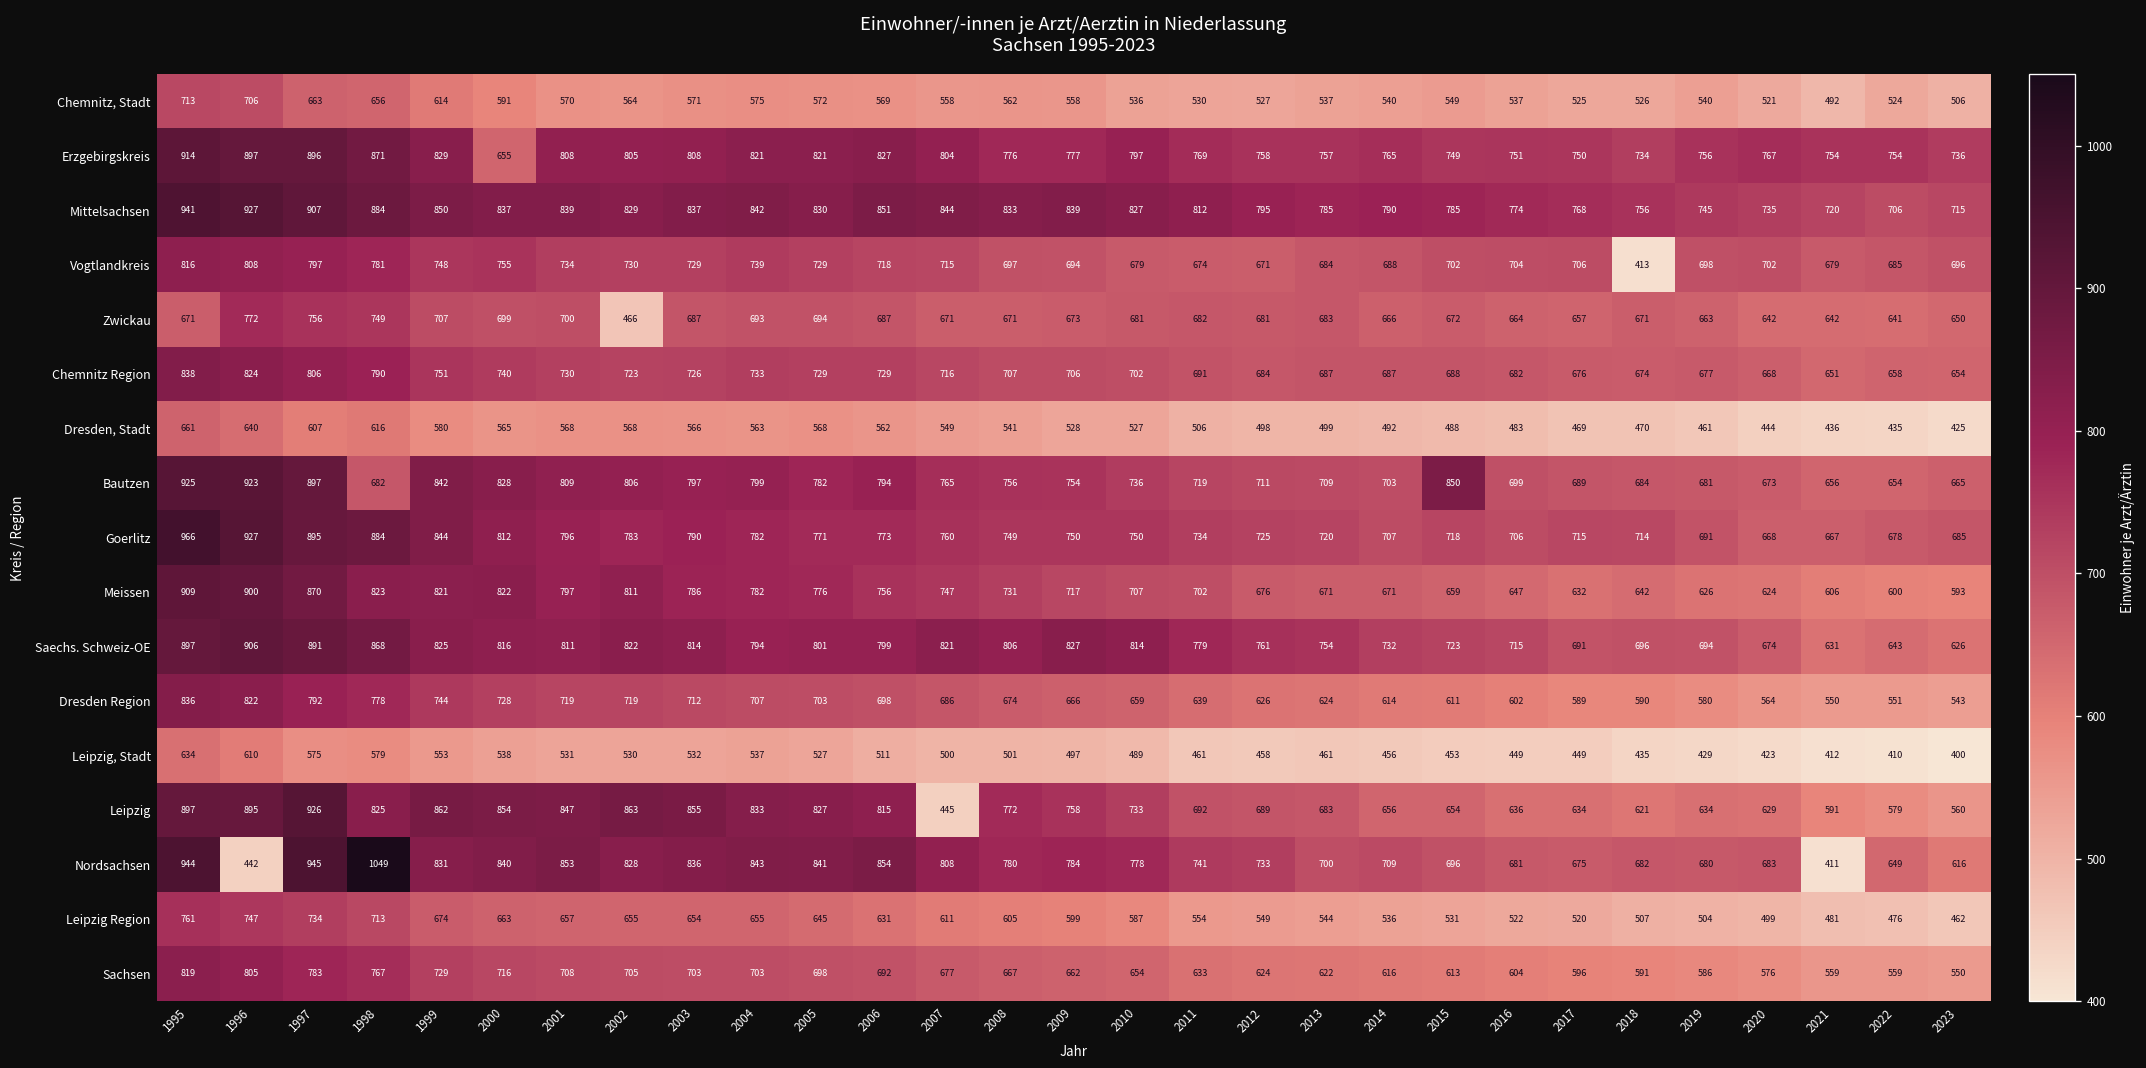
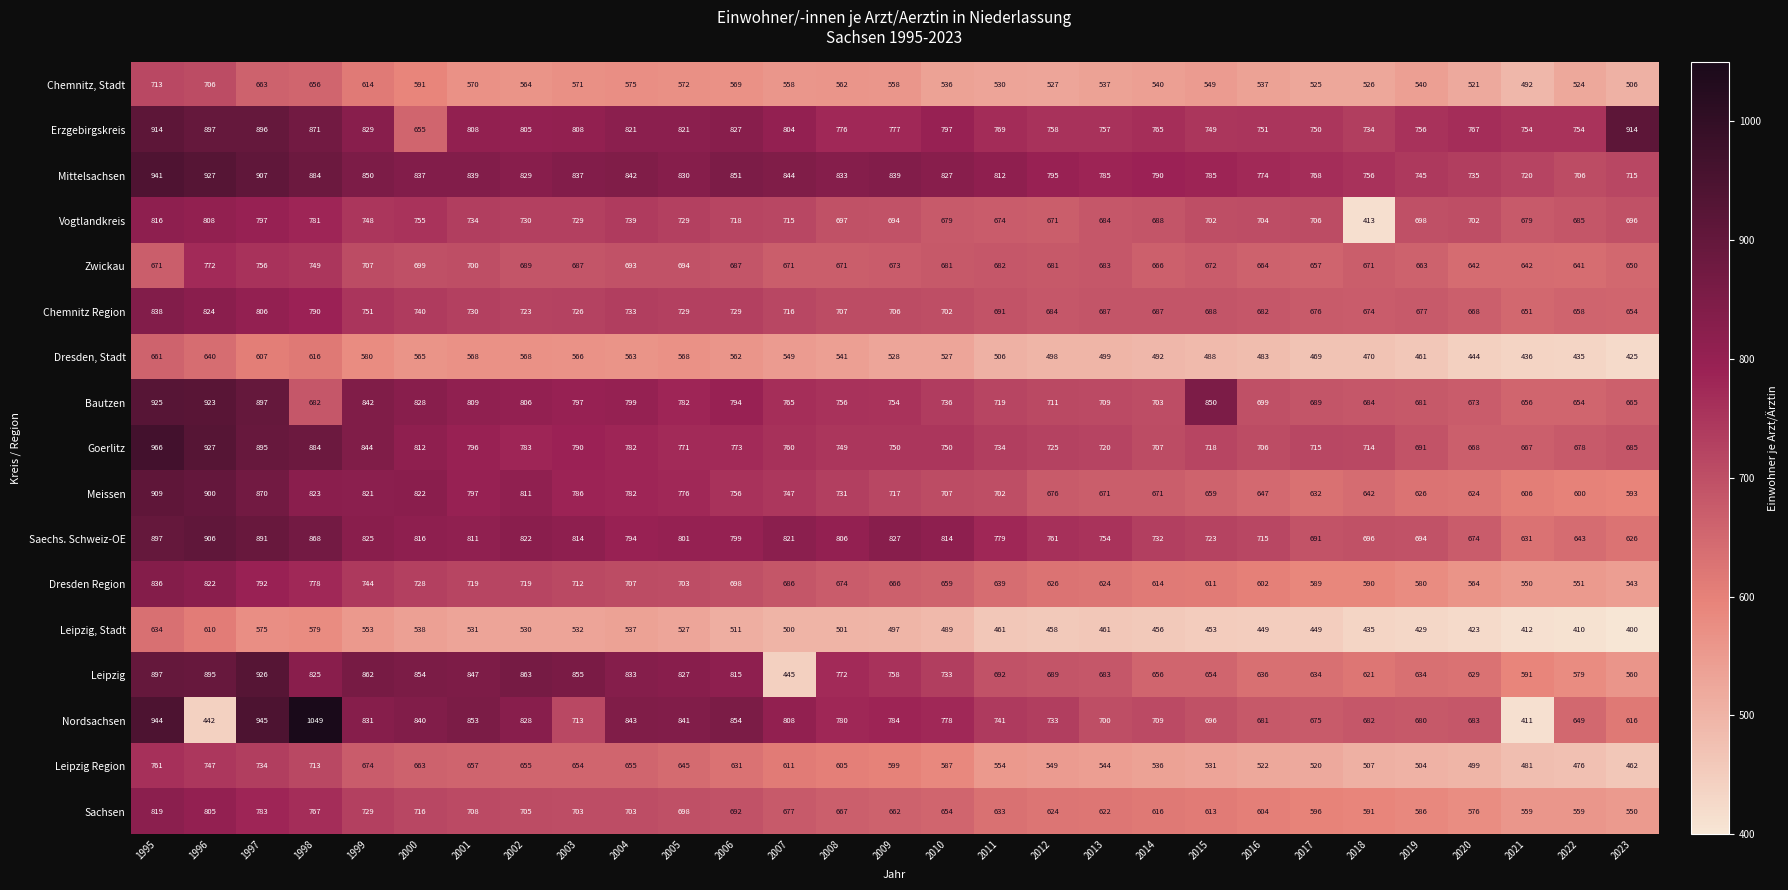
Erzgebirgskreis, 2023: 736 -> 914
Zwickau, 2002: 466 -> 689
Nordsachsen, 2003: 836 -> 713
